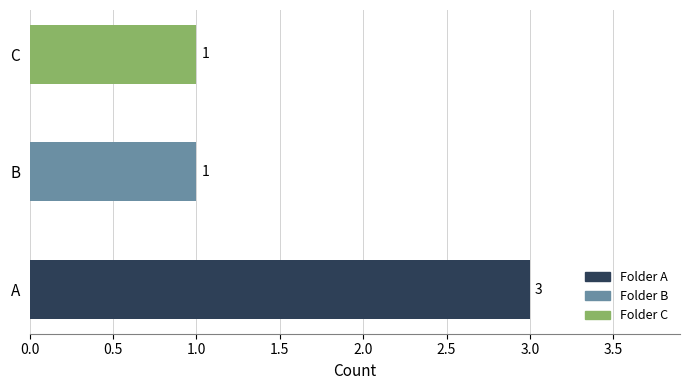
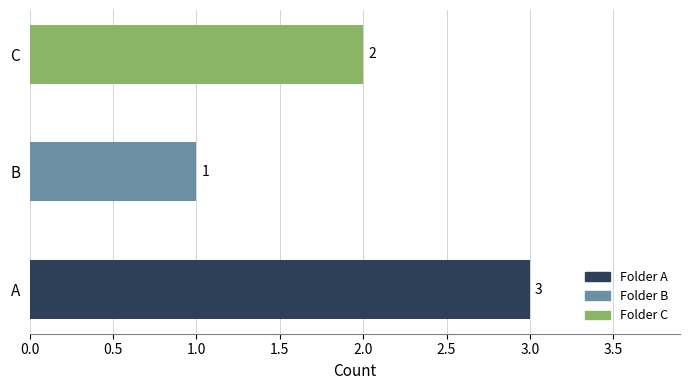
C: 1 -> 2
